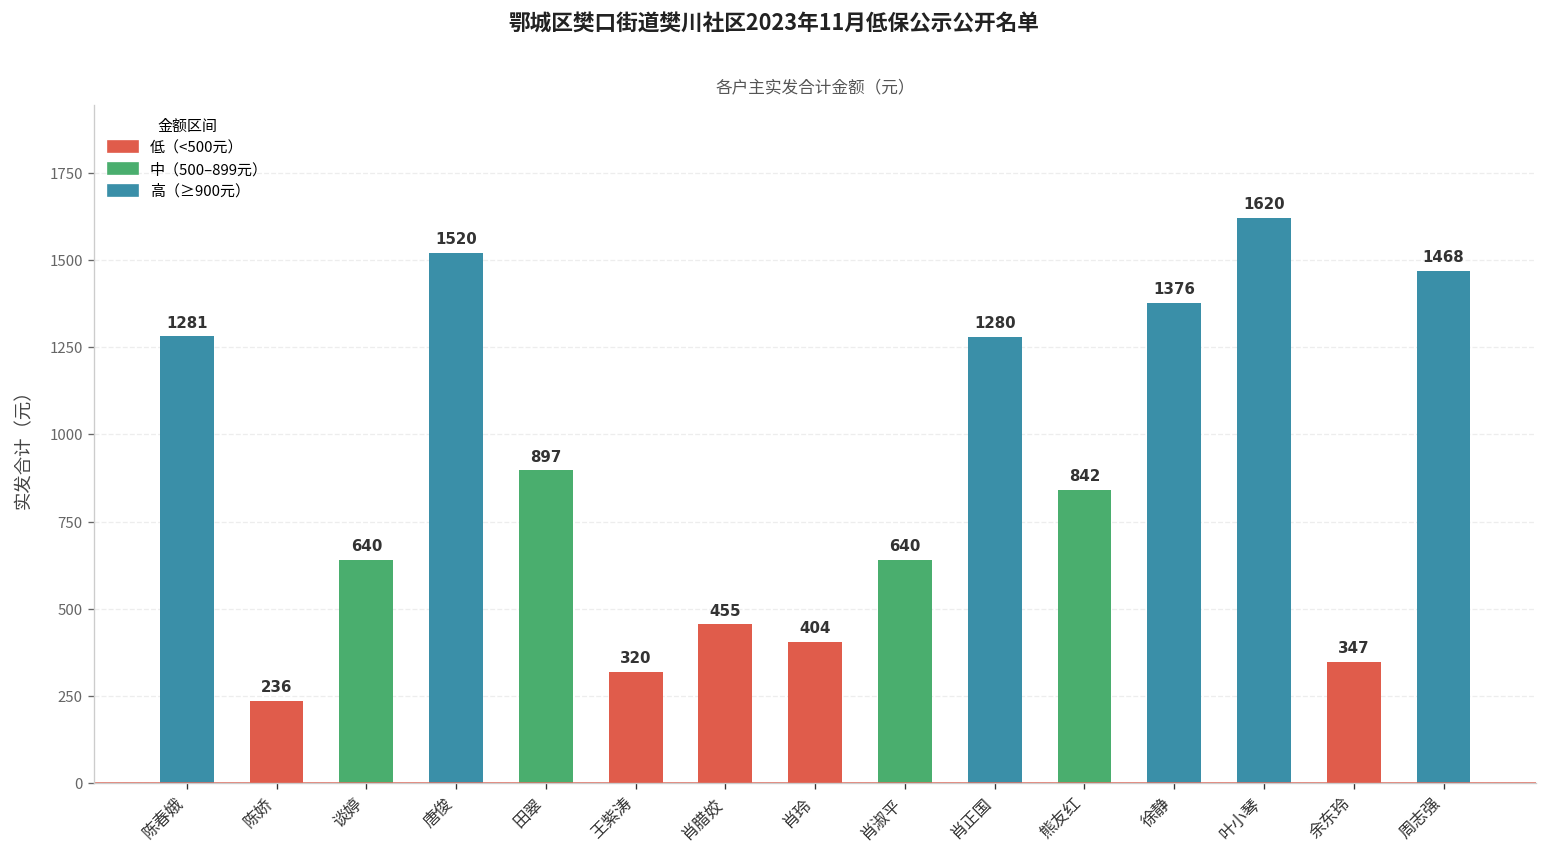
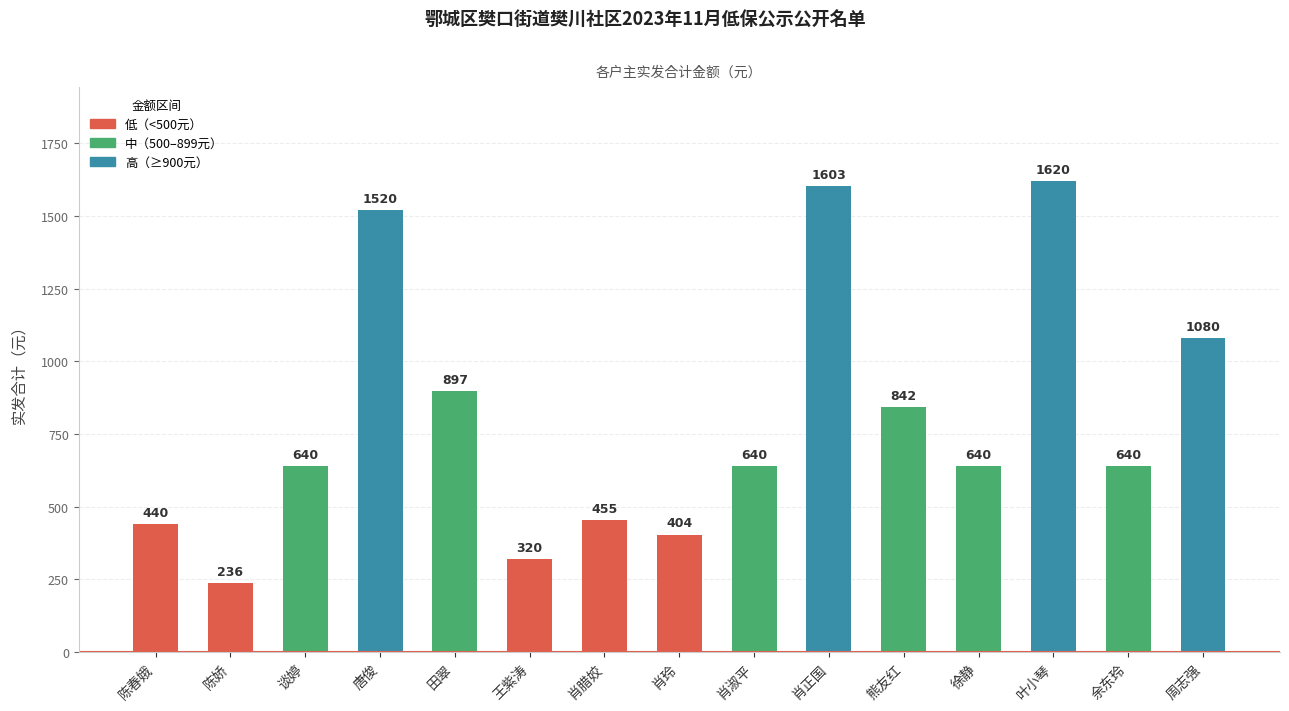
陈春娥: 1281 -> 440
肖正国: 1280 -> 1603
徐静: 1376 -> 640
余东玲: 347 -> 640
周志强: 1468 -> 1080
